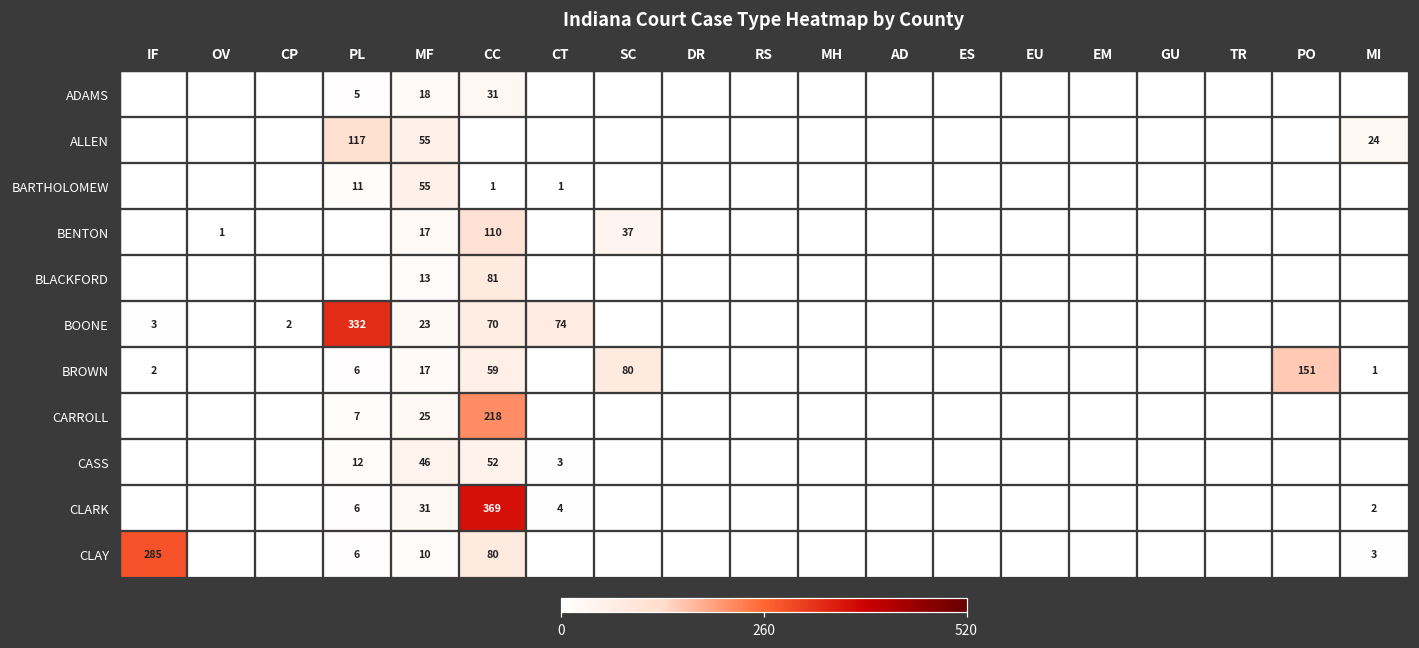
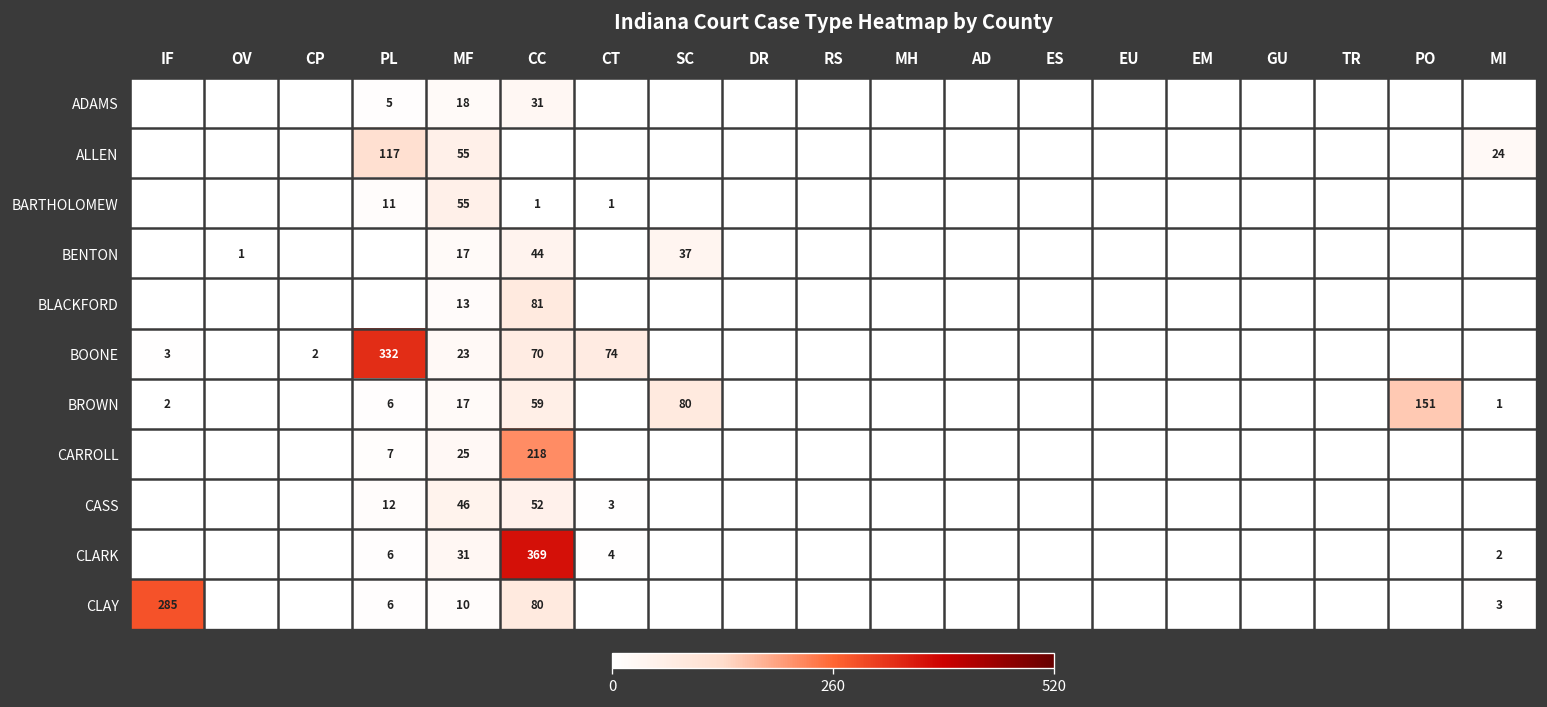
BENTON, CC: 110 -> 44
